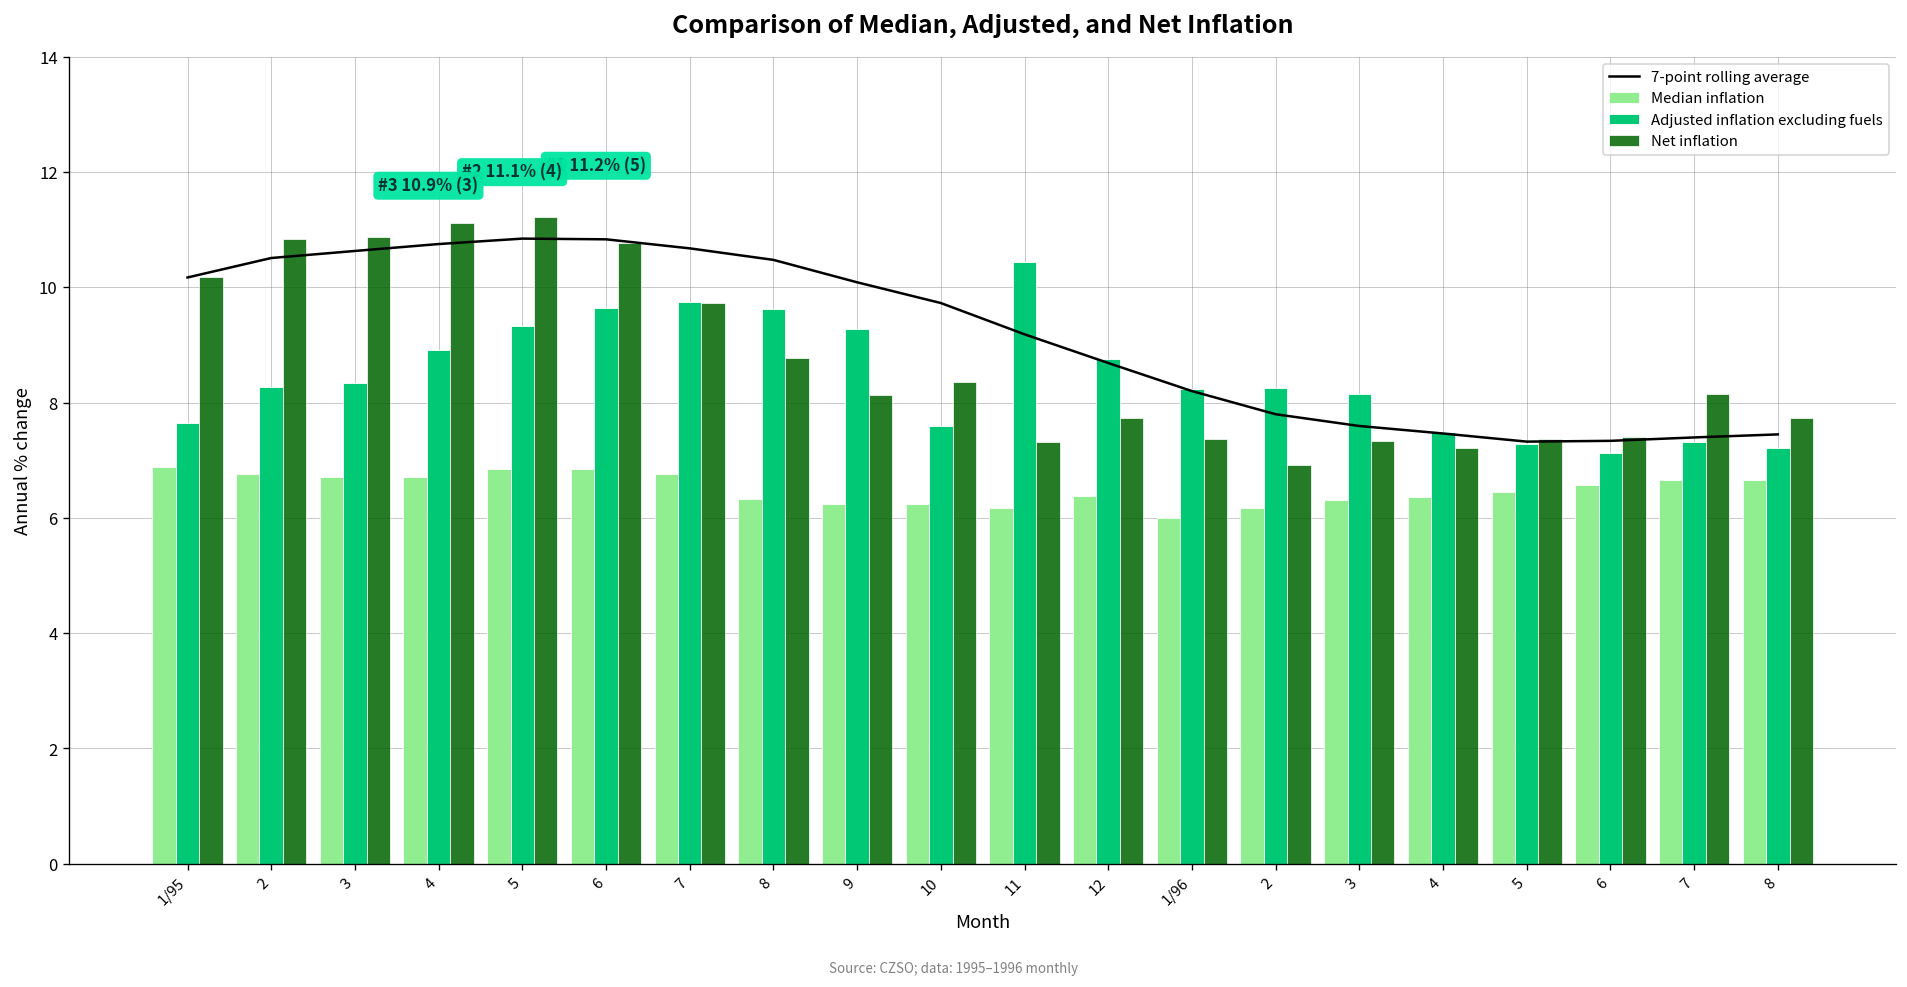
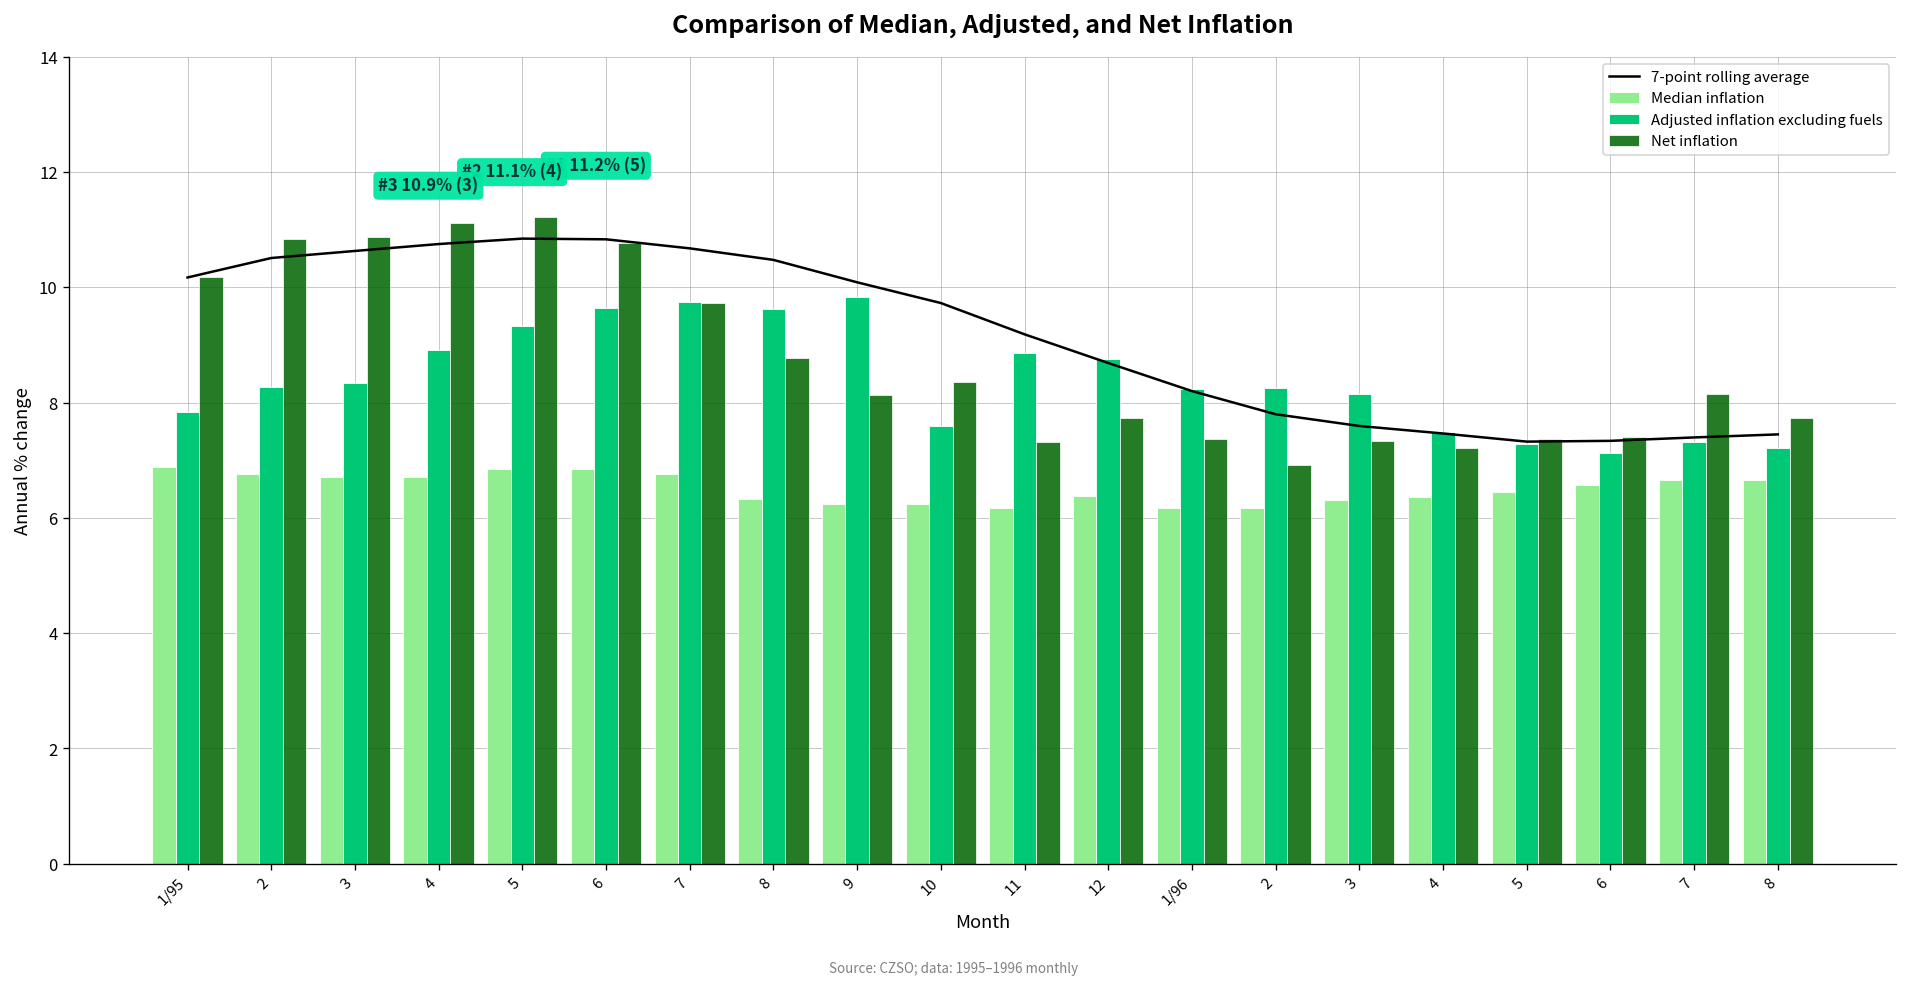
Adjusted inflation excluding fuels, 1/95: 7.6 -> 7.8
Adjusted inflation excluding fuels, 9: 9.3 -> 9.8
Adjusted inflation excluding fuels, 11: 10.4 -> 8.9
Median inflation, 1/96: 6.0 -> 6.2
